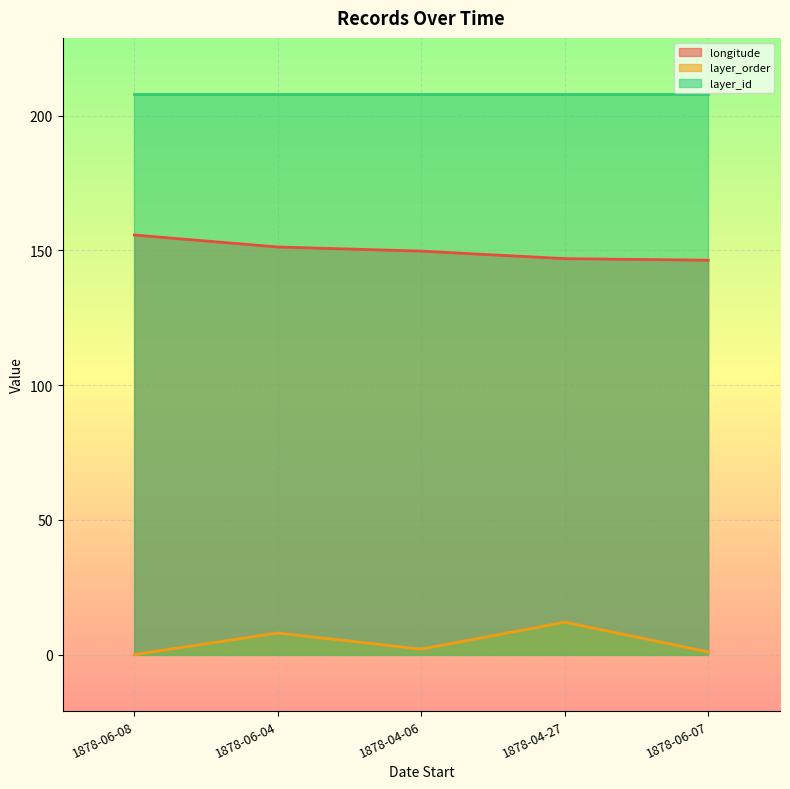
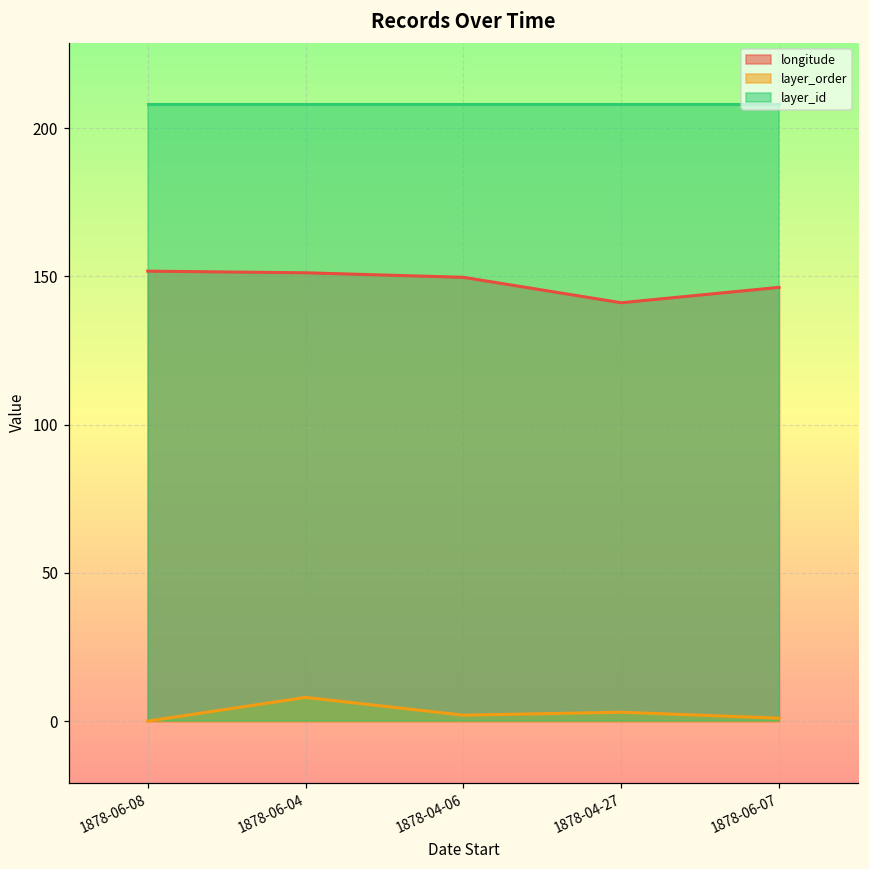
longitude, 1878-06-08: 156 -> 152
longitude, 1878-04-27: 147 -> 141
layer_order, 1878-04-27: 12 -> 3
